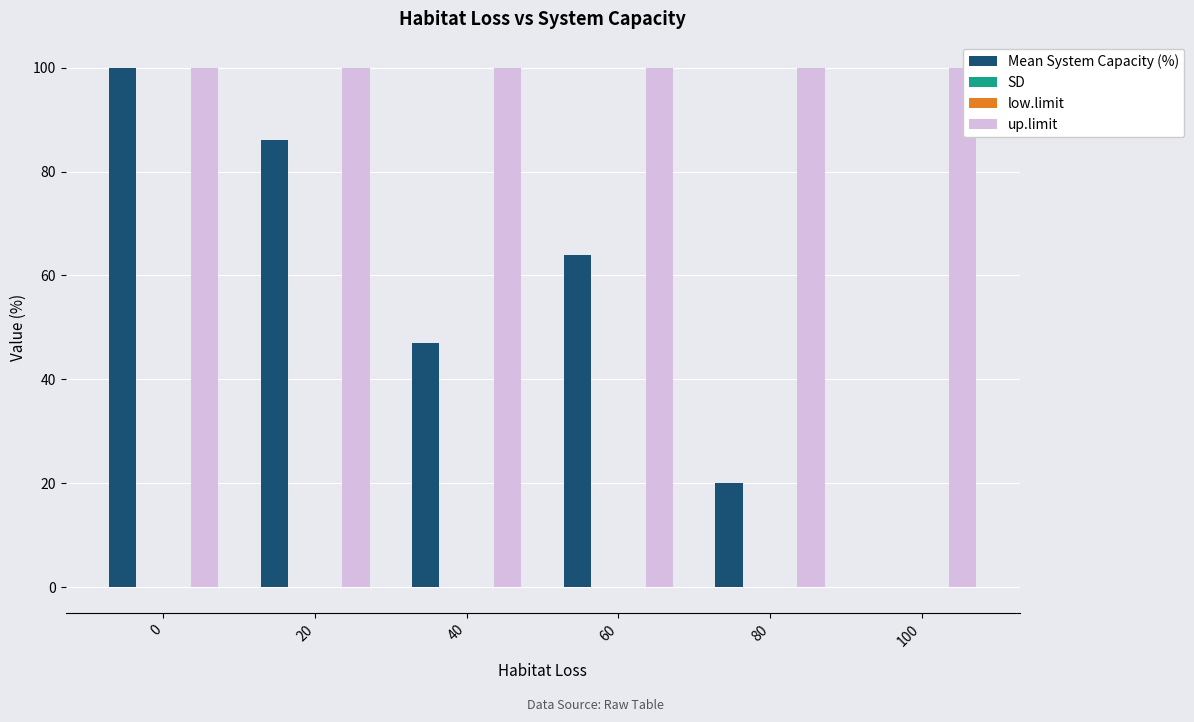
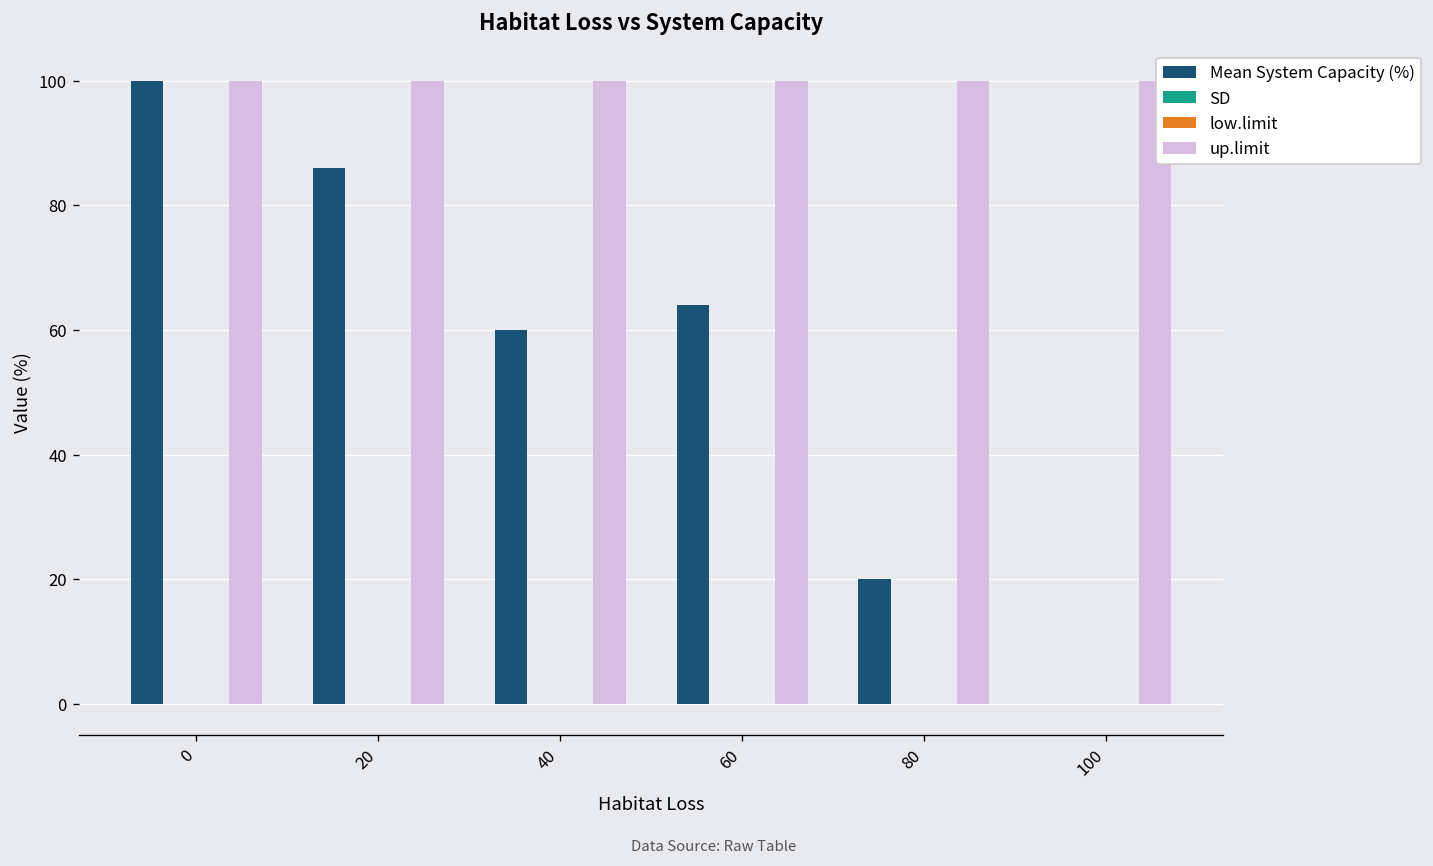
Mean System Capacity (%), 40: 47 -> 60
